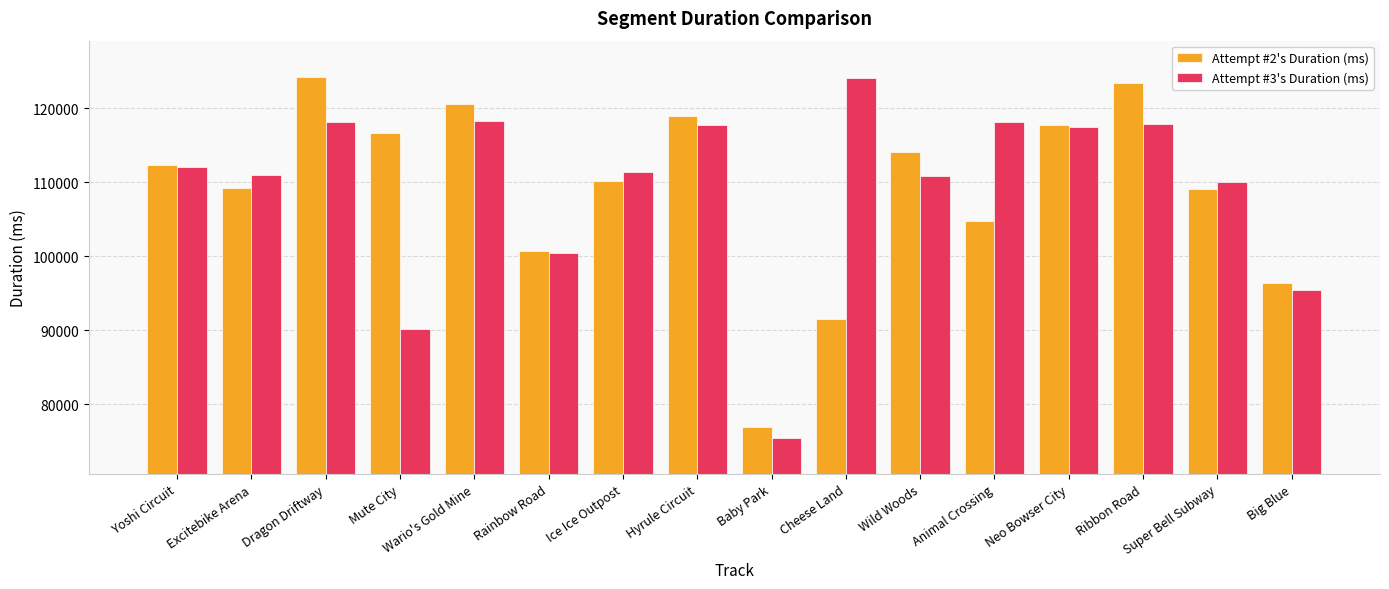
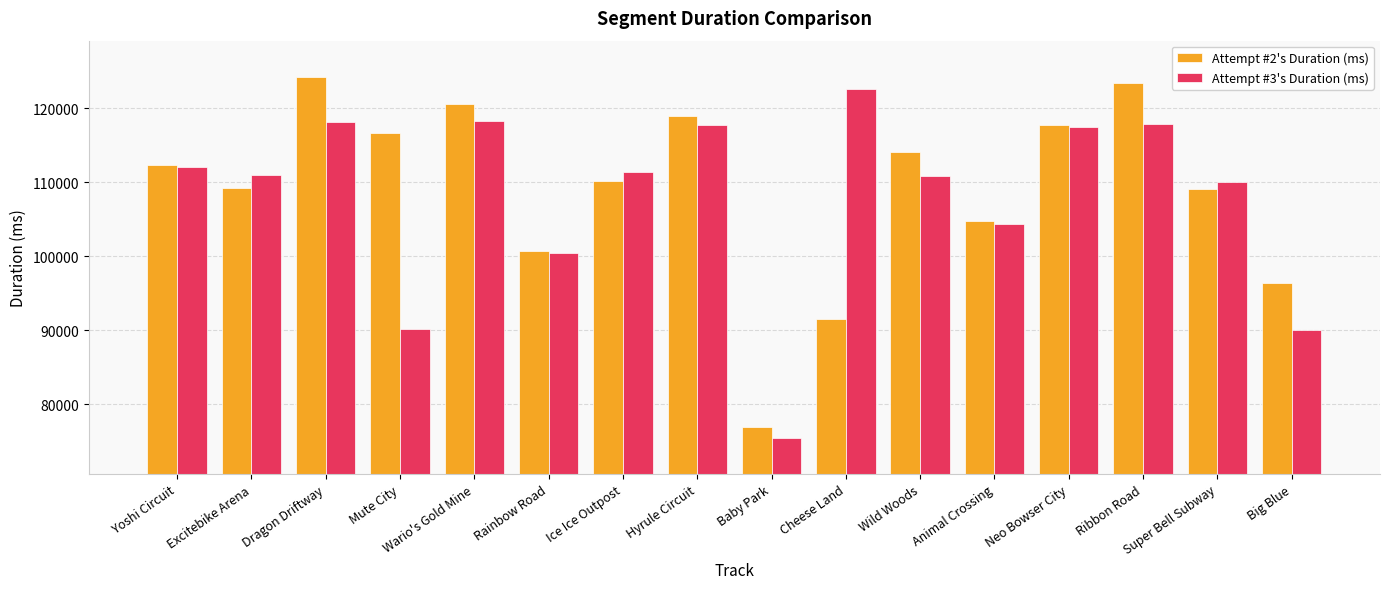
Attempt #3's Duration (ms), Cheese Land: 124000 -> 123000
Attempt #3's Duration (ms), Animal Crossing: 118000 -> 104000
Attempt #3's Duration (ms), Big Blue: 95000 -> 90000
